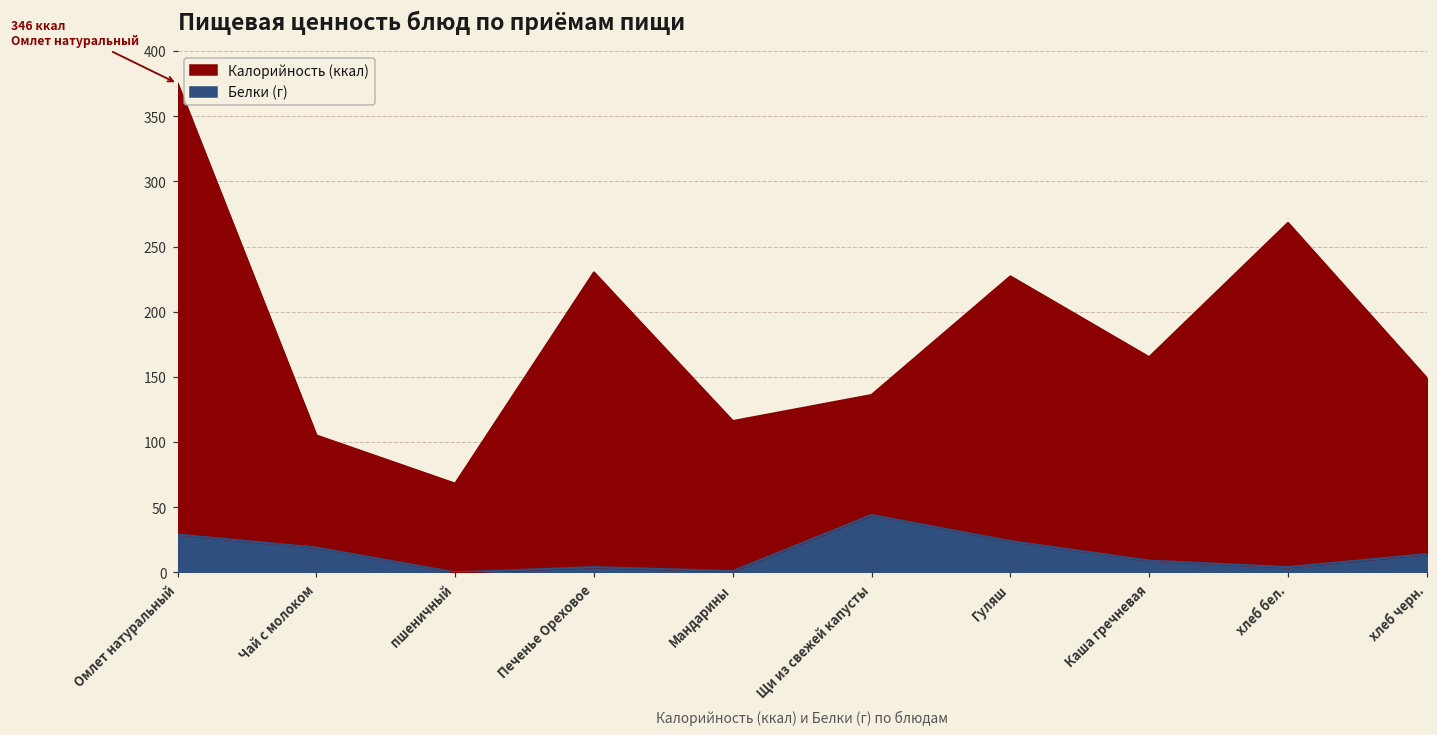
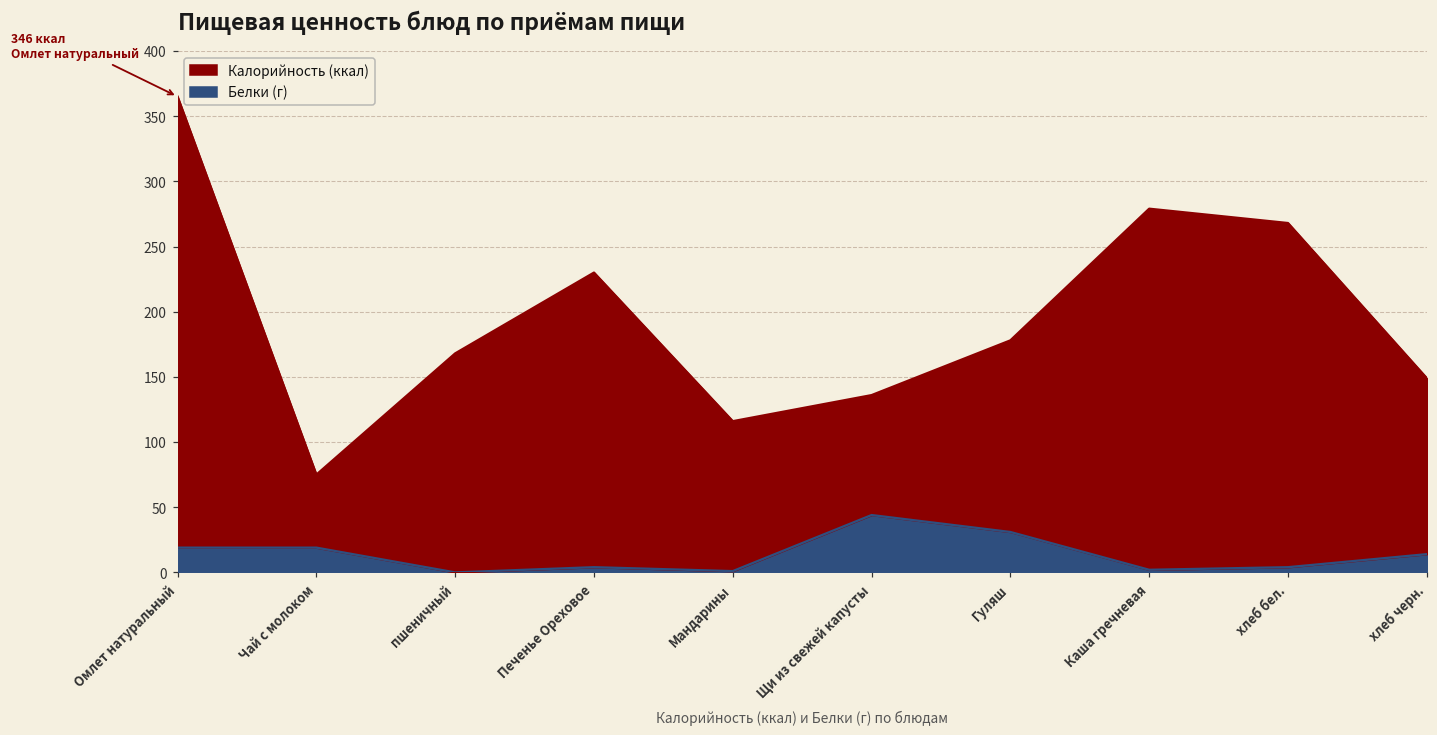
Белки (г), Омлет натуральный: 29 -> 19
Калорийность (ккал), Чай с молоком: 86 -> 56
Калорийность (ккал), пшеничный: 68 -> 168
Белки (г), Гуляш: 24 -> 31
Калорийность (ккал), Гуляш: 203 -> 147
Белки (г), Каша гречневая: 9 -> 2
Калорийность (ккал), Каша гречневая: 156 -> 277
